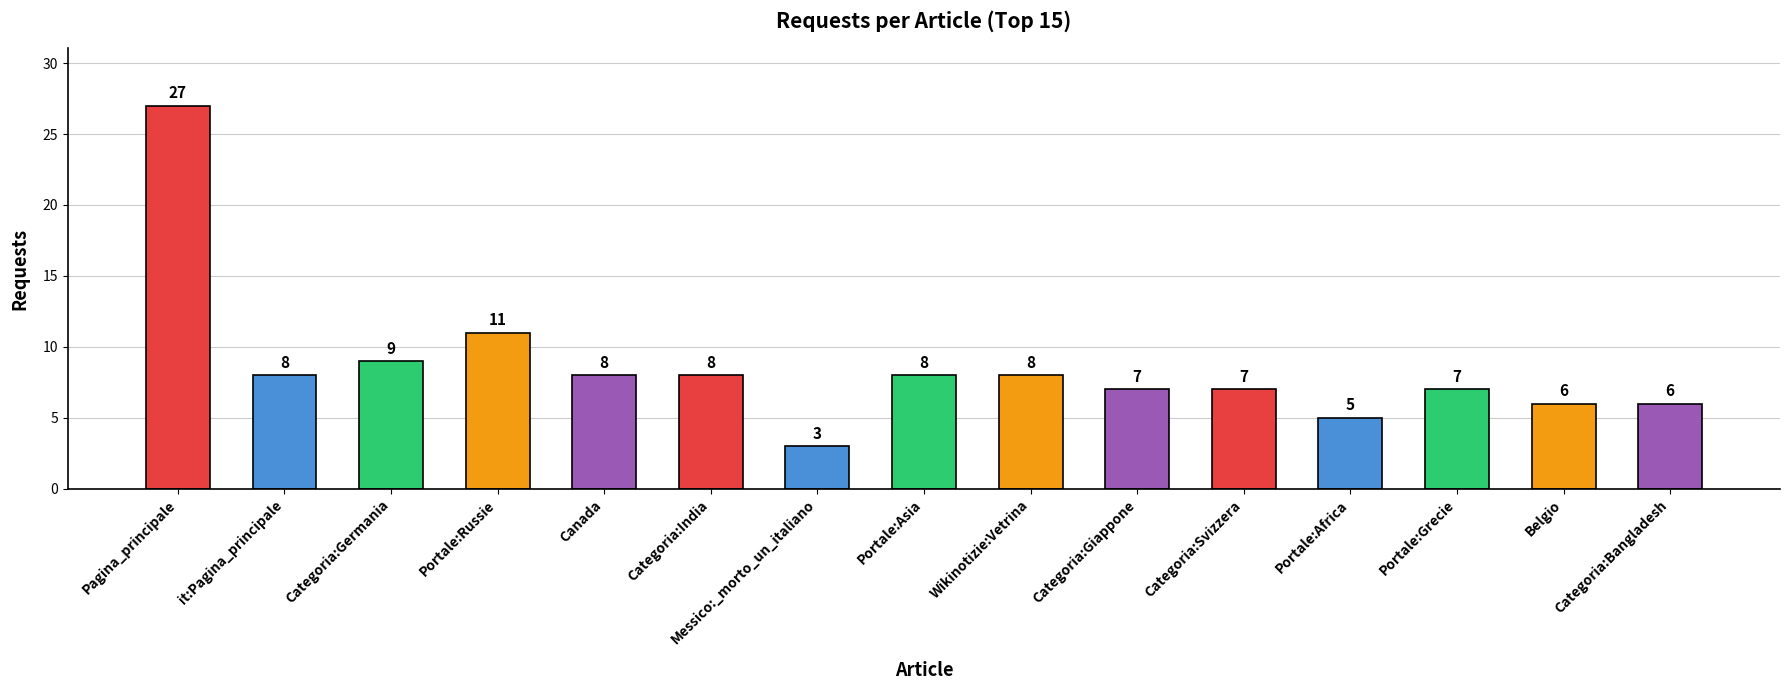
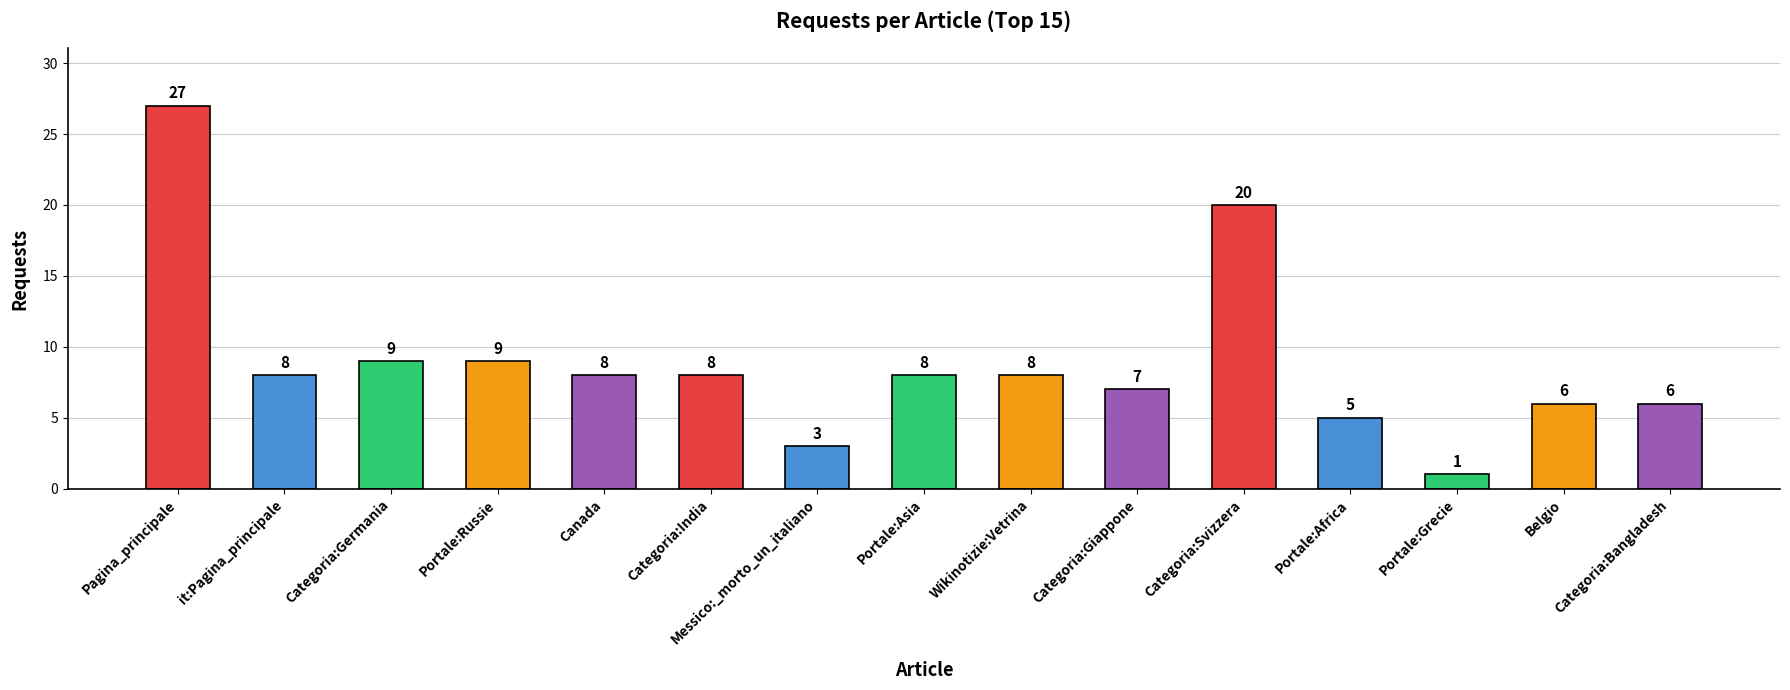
Portale:Russie: 11 -> 9
Categoria:Svizzera: 7 -> 20
Portale:Grecie: 7 -> 1
